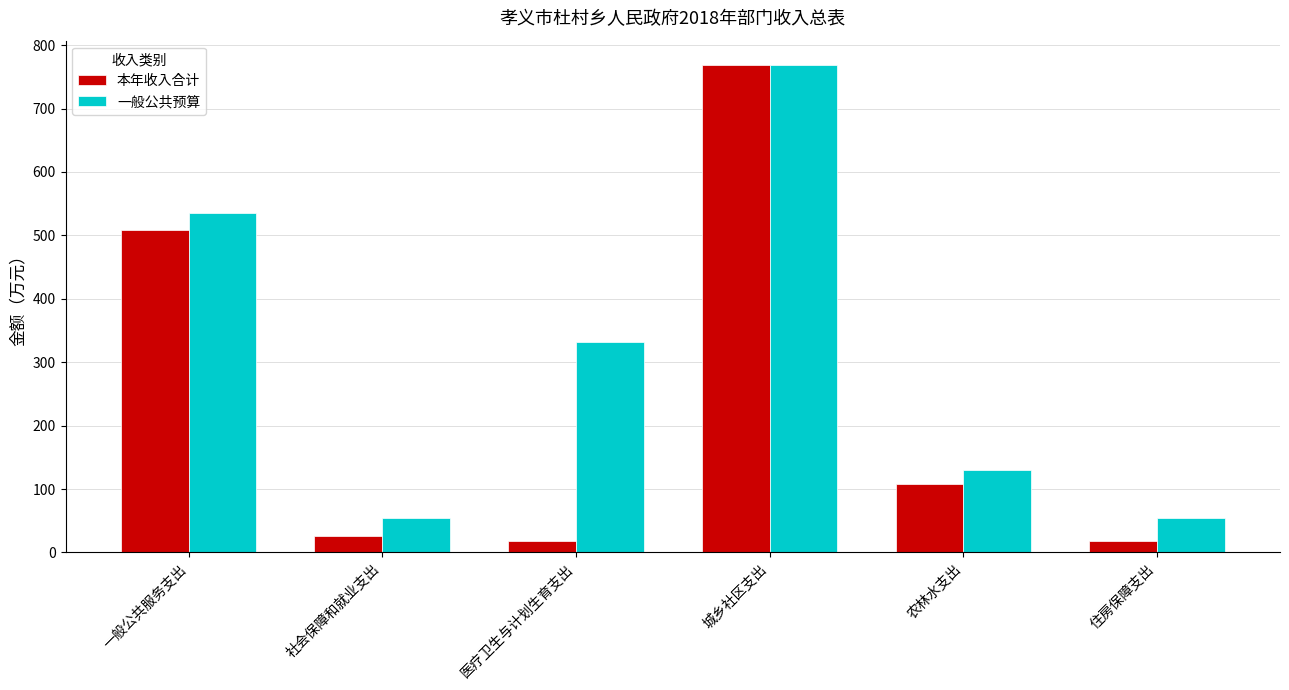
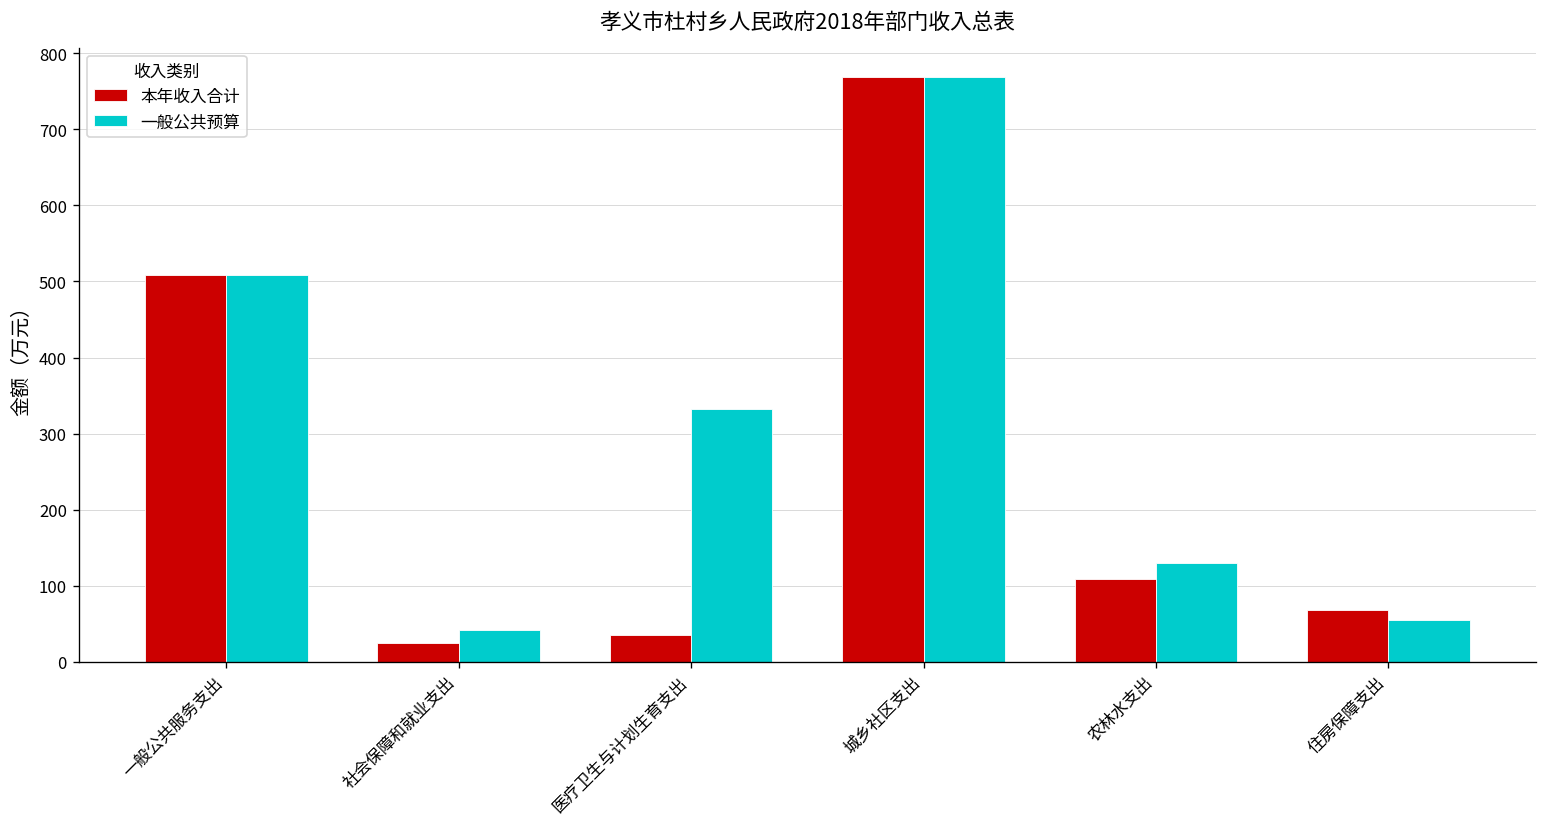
一般公共预算, 一般公共服务支出: 540 -> 510
一般公共预算, 社会保障和就业支出: 60 -> 40
本年收入合计, 医疗卫生与计划生育支出: 20 -> 30
本年收入合计, 住房保障支出: 20 -> 70
